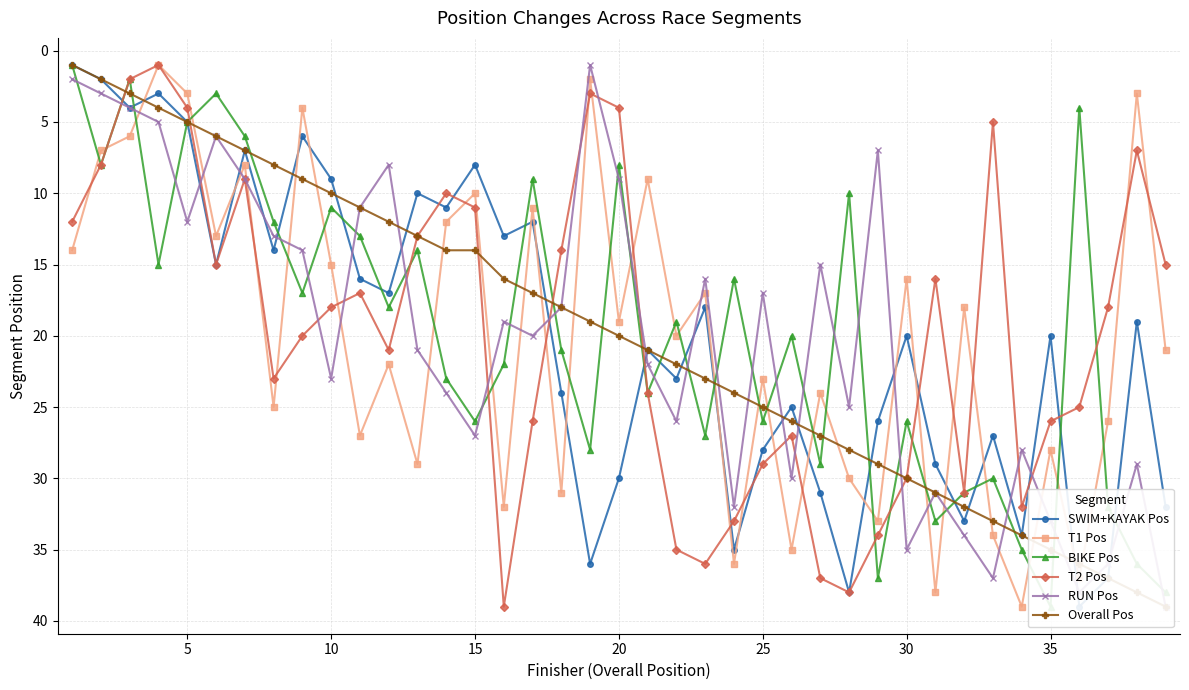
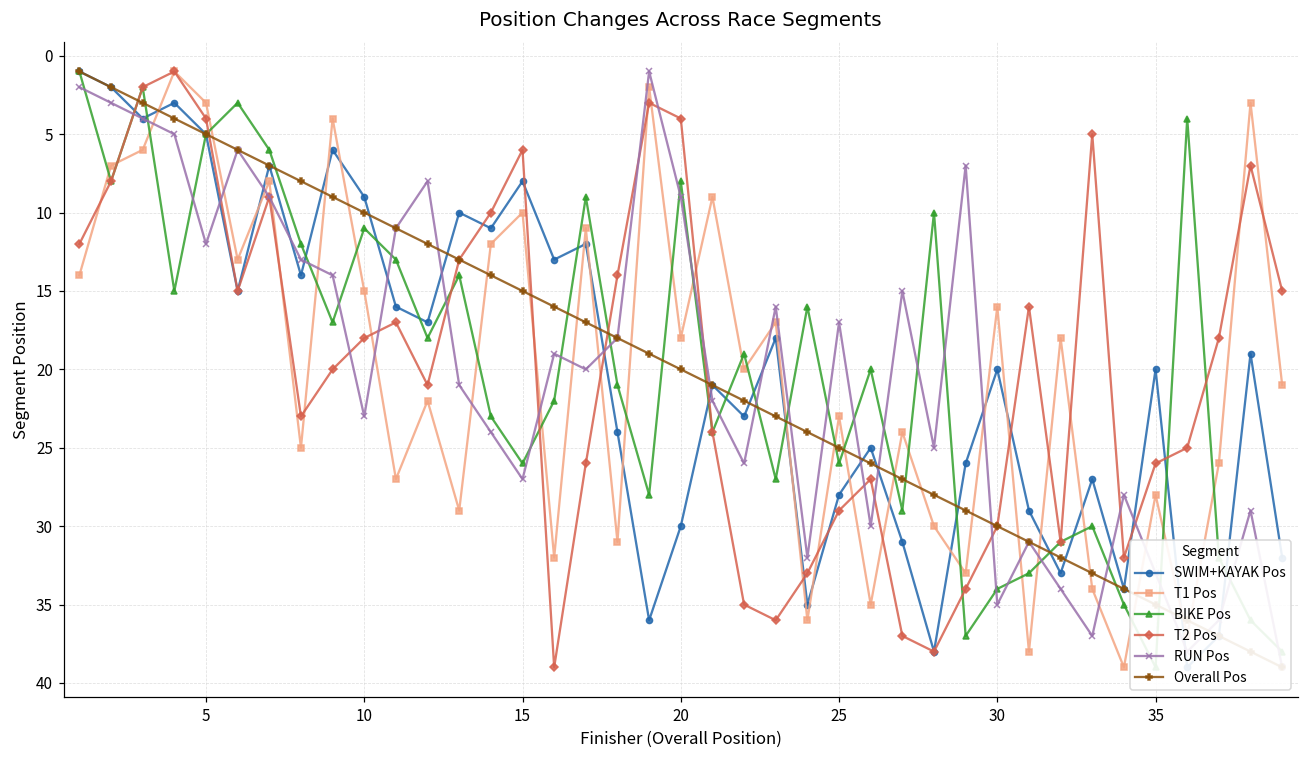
T2 Pos, 15: 11 -> 6
Overall Pos, 15: 14 -> 15
T1 Pos, 20: 19 -> 18
BIKE Pos, 30: 26 -> 34
